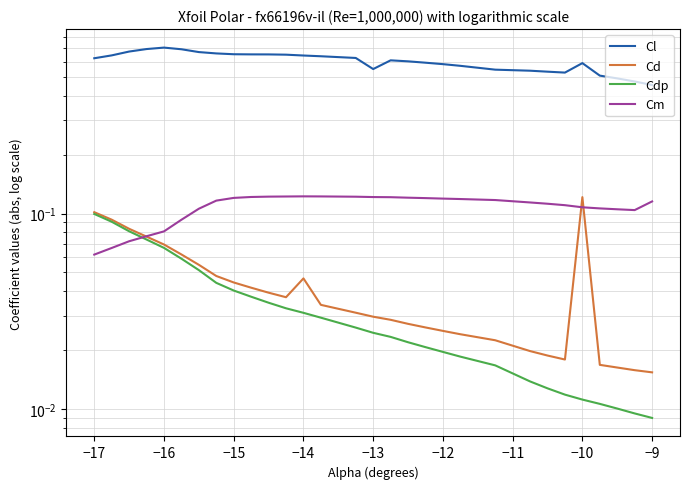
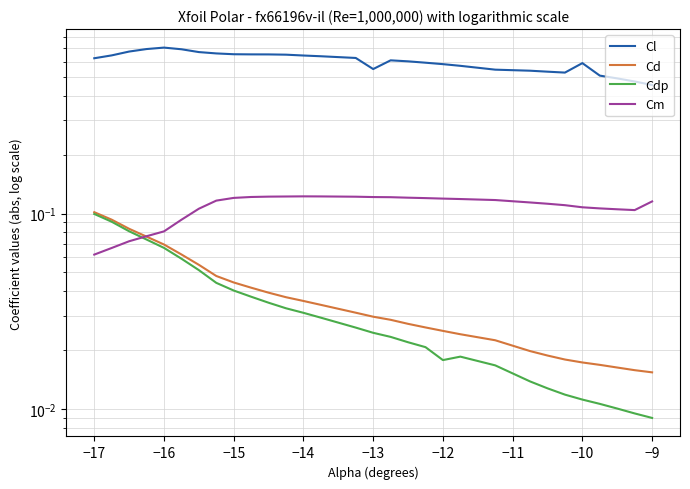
Cd, −14: 0.047 -> 0.036
Cdp, −12: 0.020 -> 0.018
Cd, −10: 0.12 -> 0.017
